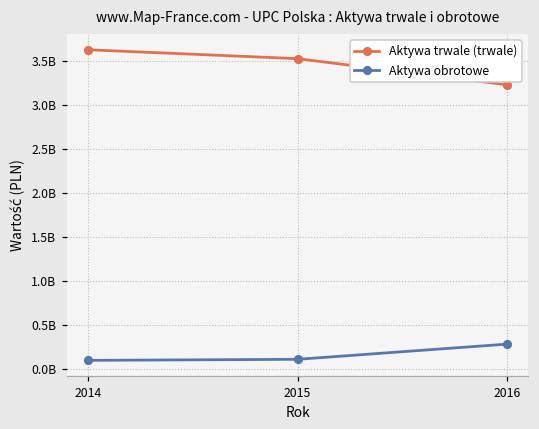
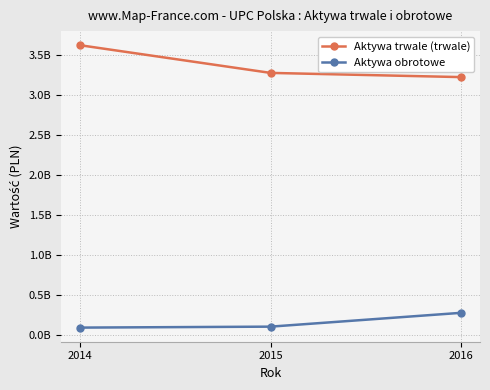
Aktywa trwale (trwale), 2015: 3500000000 -> 3300000000
